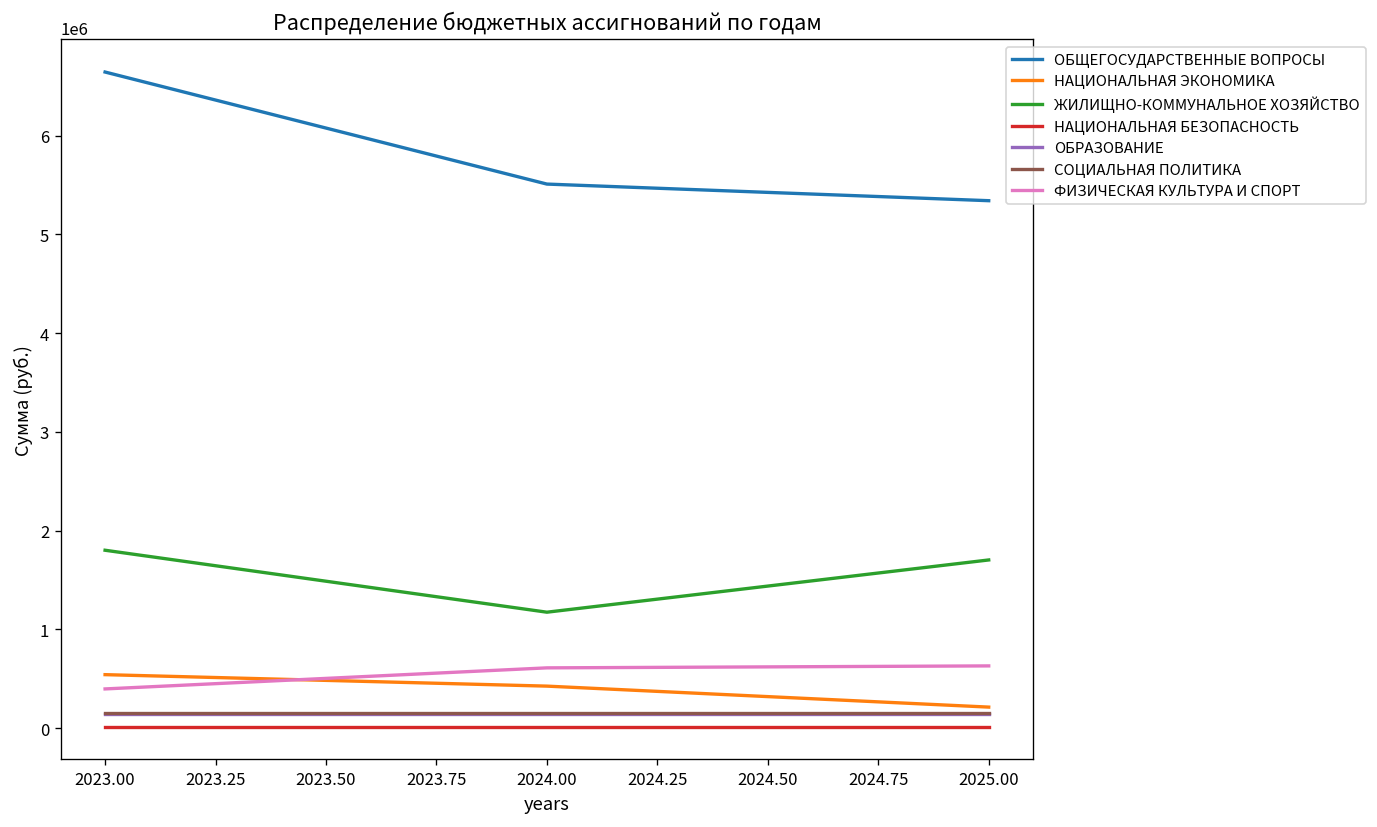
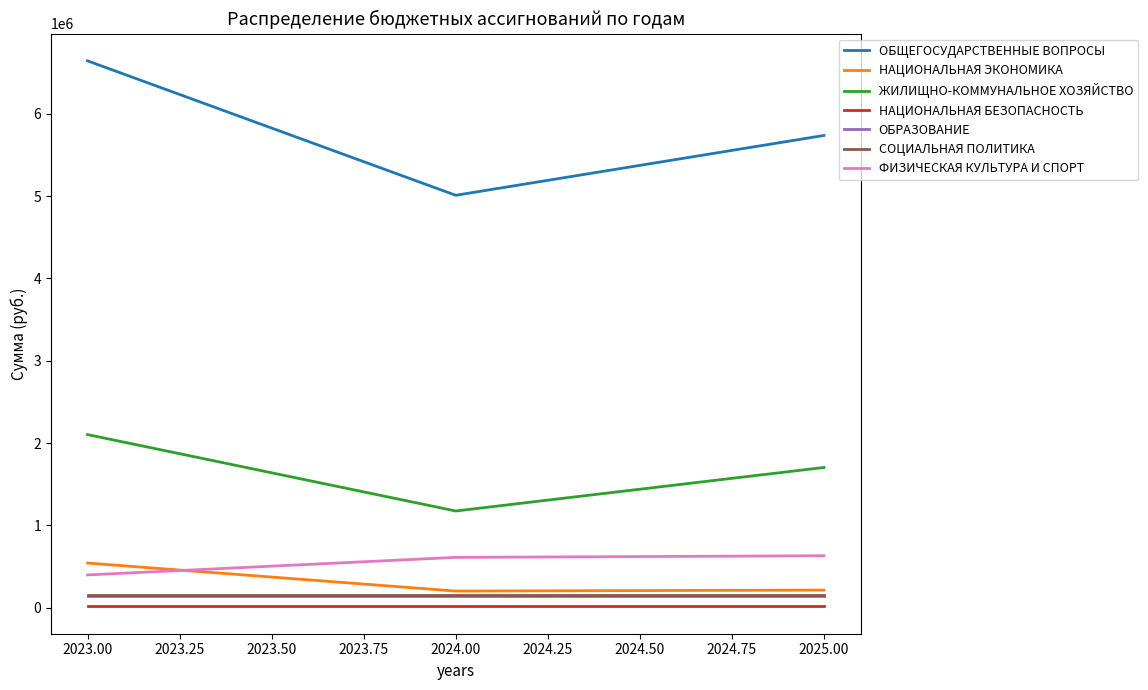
ЖИЛИЩНО-КОММУНАЛЬНОЕ ХОЗЯЙСТВО, 2023.00: 1800000 -> 2100000
ОБЩЕГОСУДАРСТВЕННЫЕ ВОПРОСЫ, 2024.00: 5500000 -> 5000000
НАЦИОНАЛЬНАЯ ЭКОНОМИКА, 2024.00: 400000 -> 200000
ОБЩЕГОСУДАРСТВЕННЫЕ ВОПРОСЫ, 2025.00: 5300000 -> 5700000
